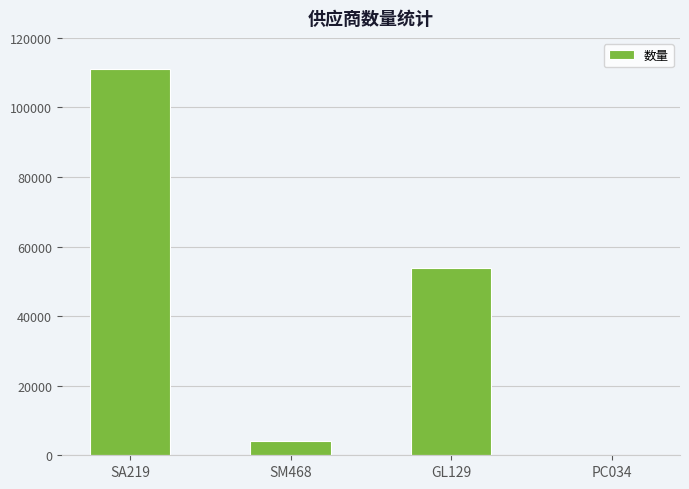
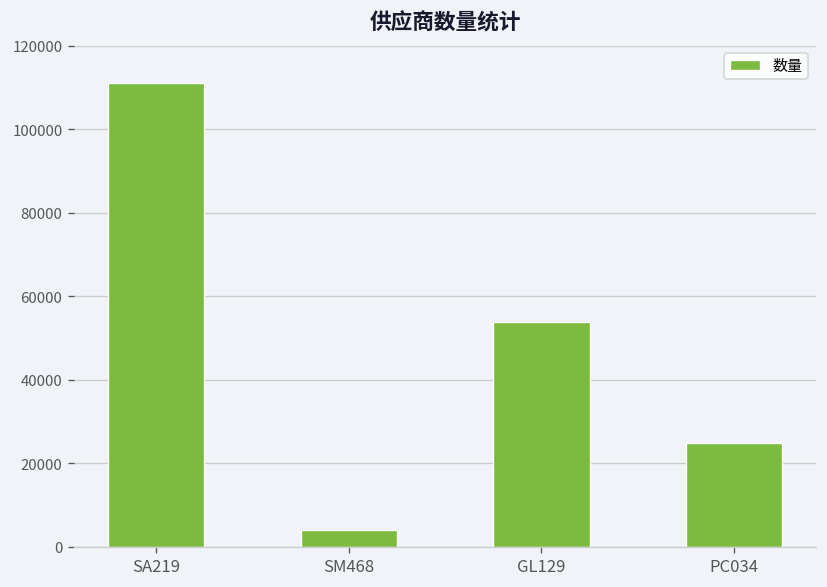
PC034: 0 -> 25000
